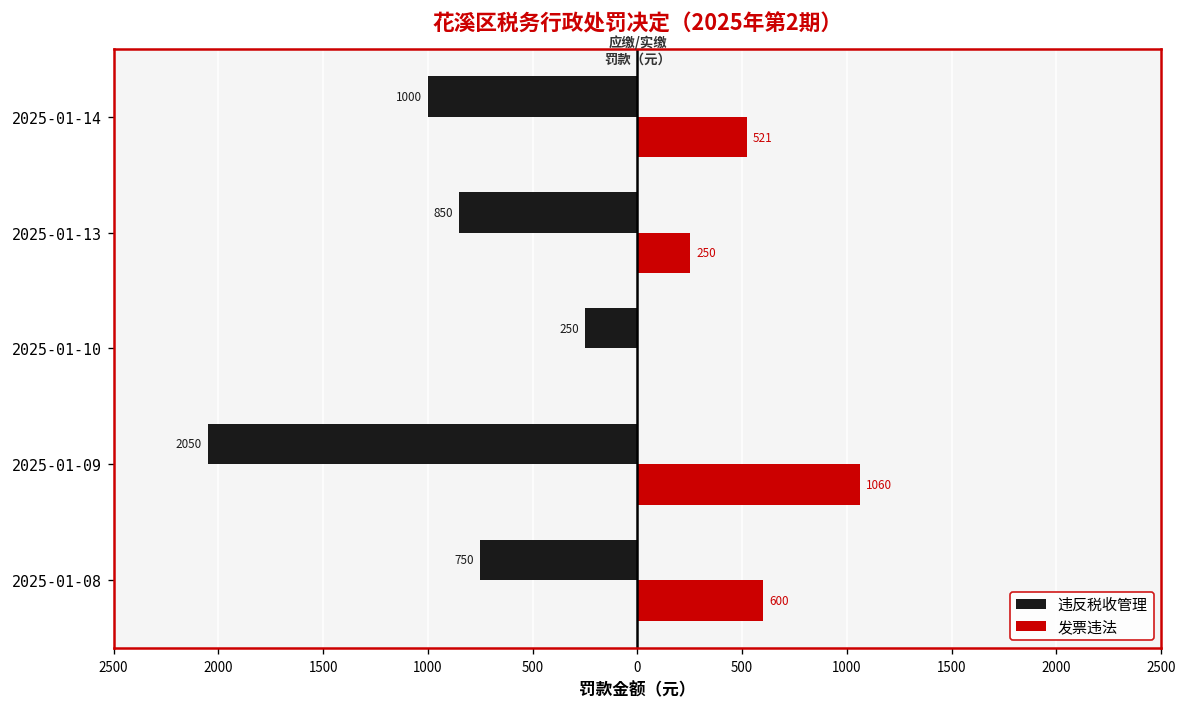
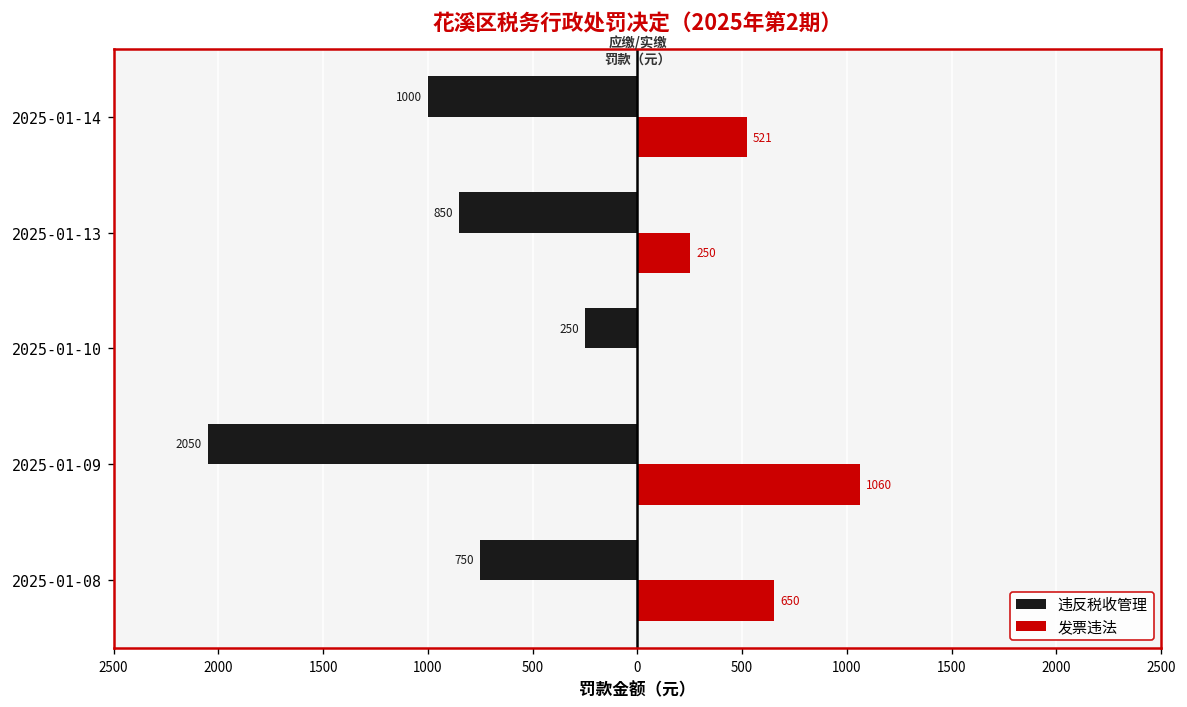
发票违法, 2025-01-08: 600 -> 650
